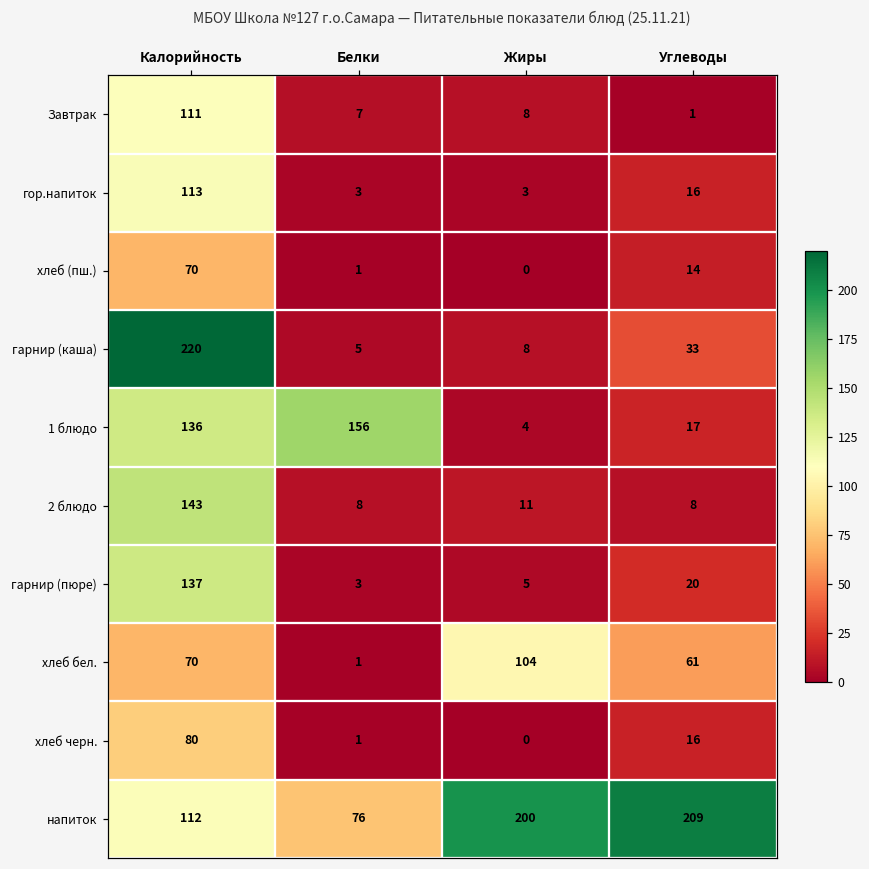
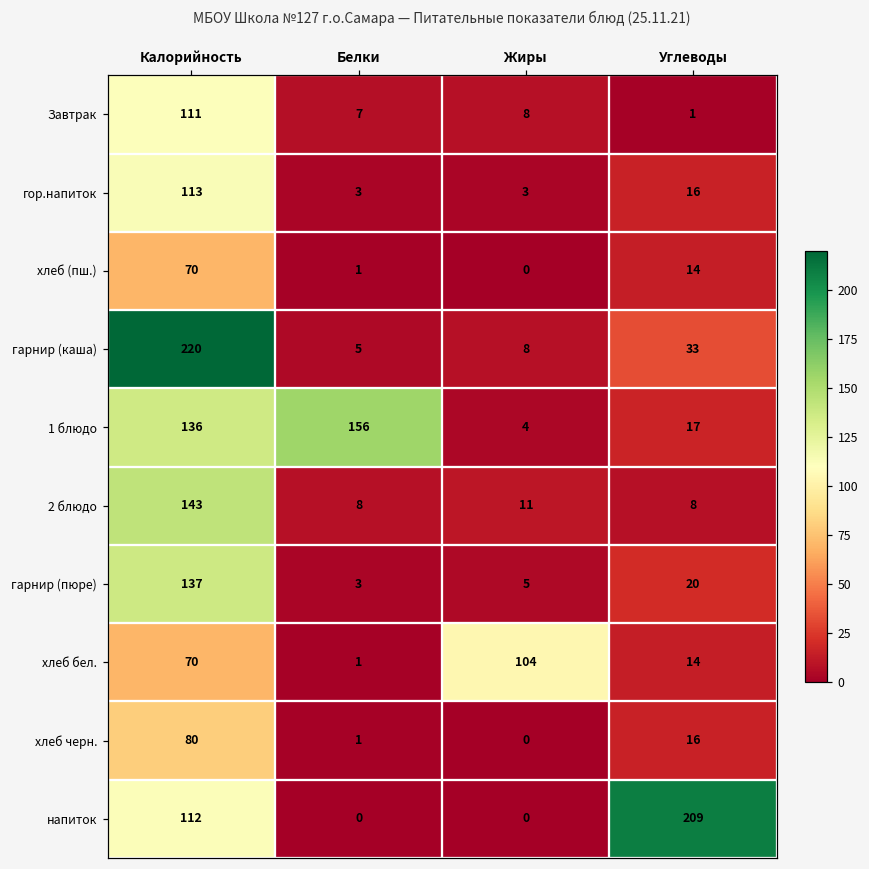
хлеб бел., Углеводы: 61 -> 14
напиток, Белки: 76 -> 0
напиток, Жиры: 200 -> 0
